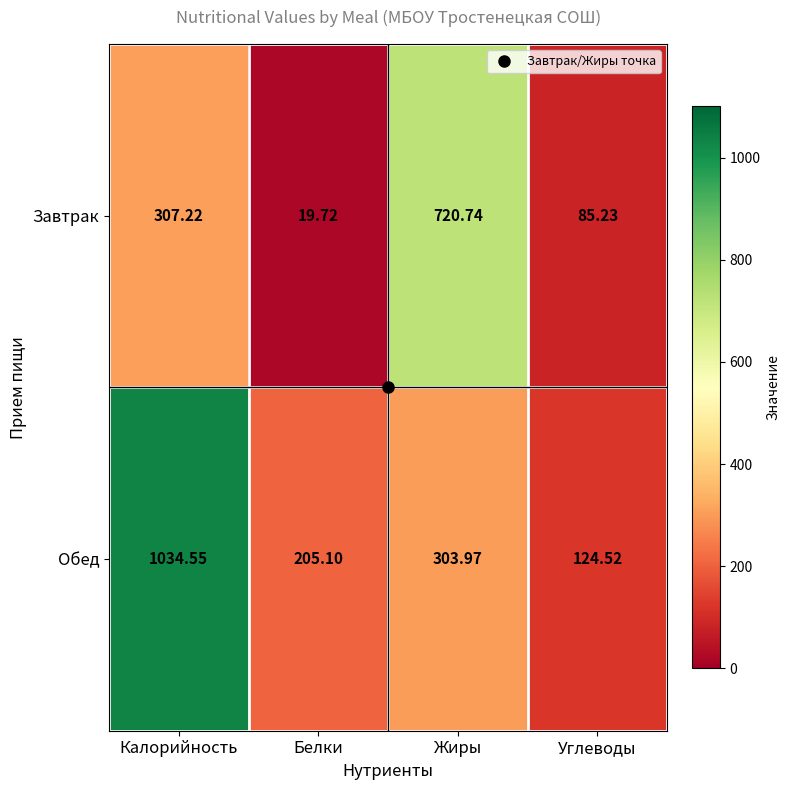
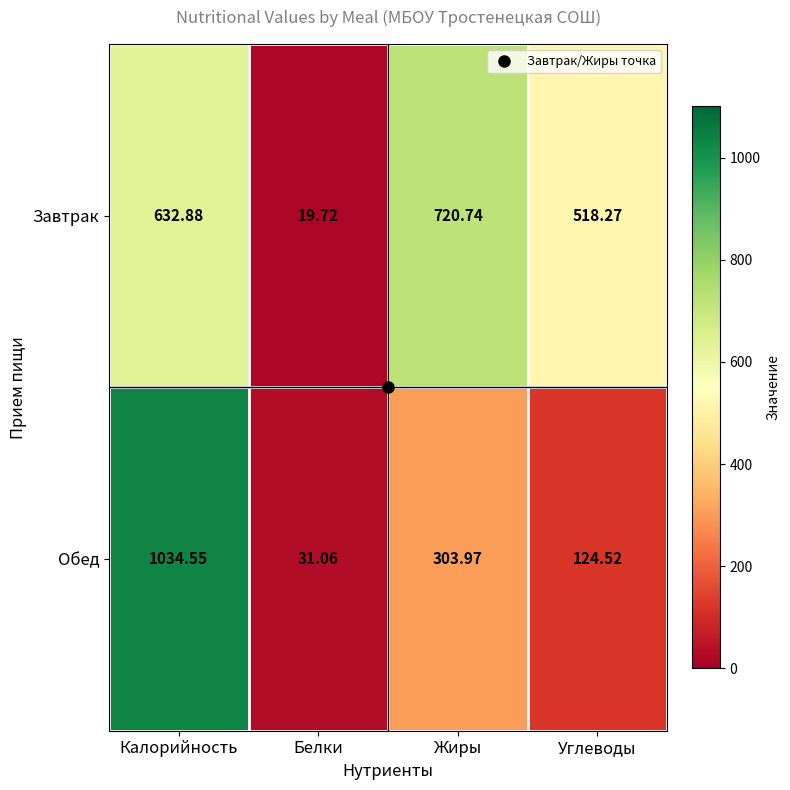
Завтрак, Калорийность: 307.22 -> 632.88
Завтрак, Углеводы: 85.23 -> 518.27
Обед, Белки: 205.10 -> 31.06
